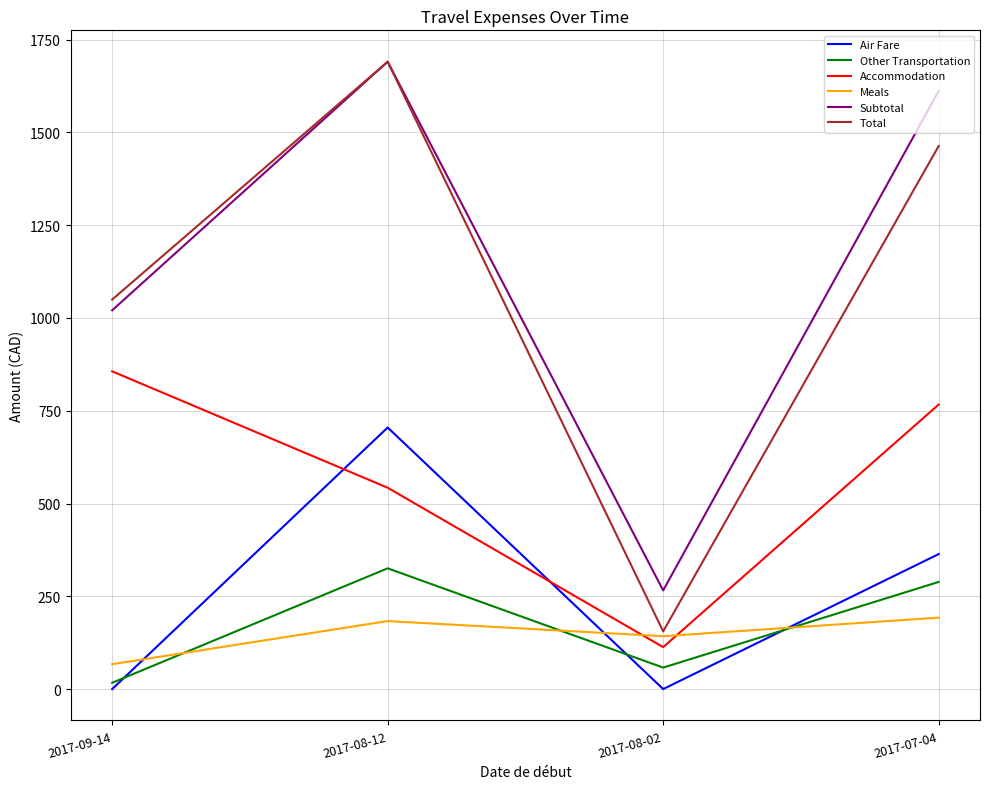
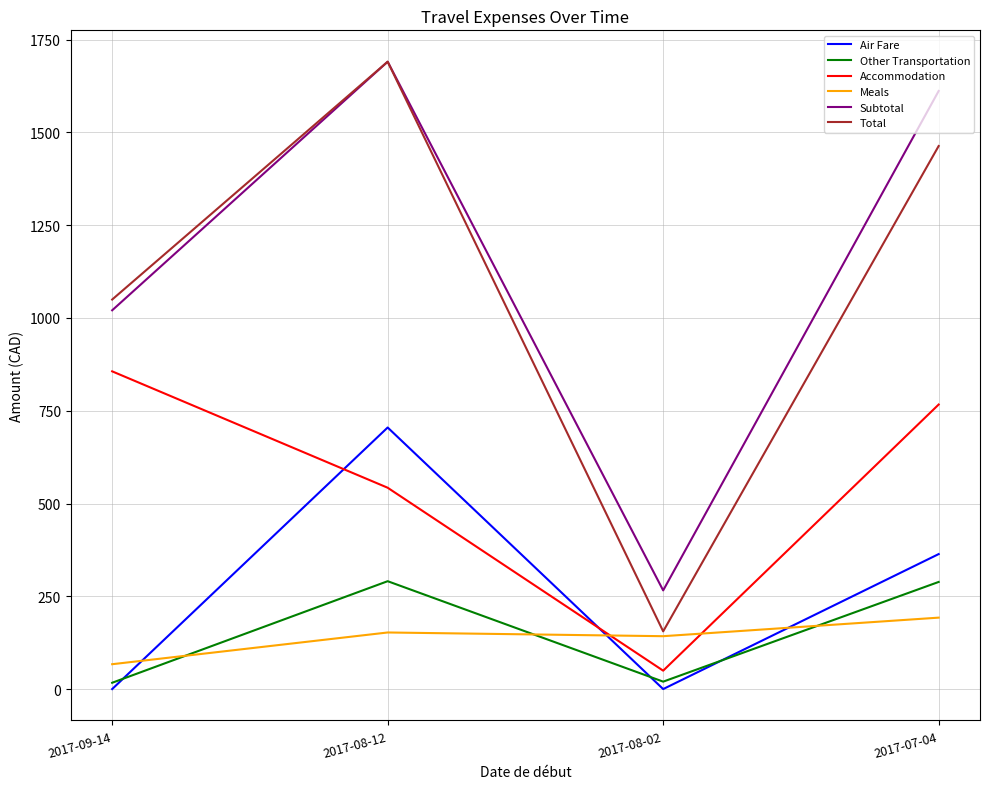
Other Transportation, 2017-08-12: 330 -> 290
Meals, 2017-08-12: 180 -> 150
Other Transportation, 2017-08-02: 60 -> 20
Accommodation, 2017-08-02: 110 -> 50
